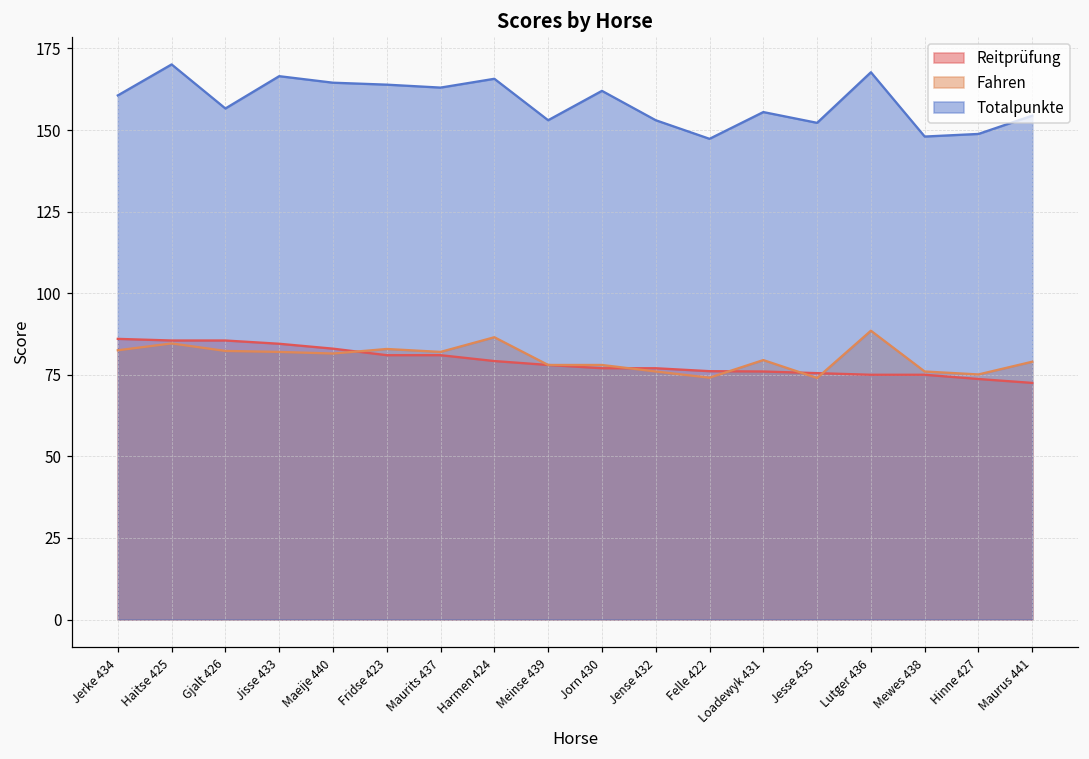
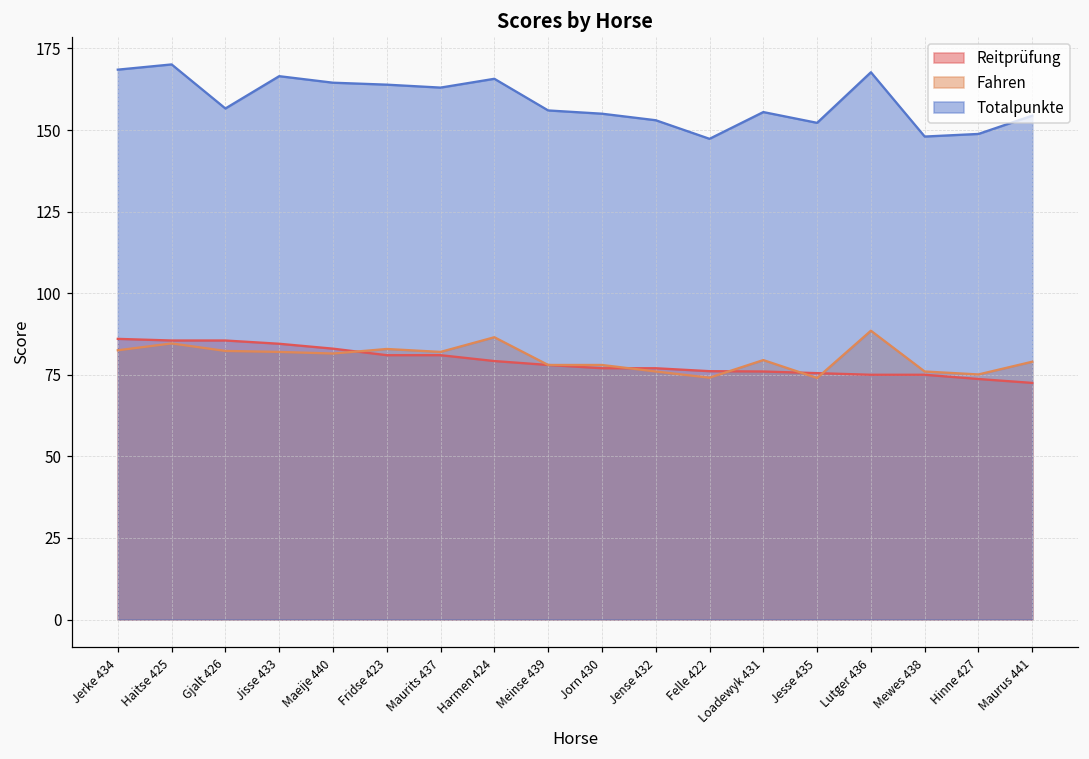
Totalpunkte, Jerke 434: 161 -> 169
Totalpunkte, Meinse 439: 153 -> 156
Totalpunkte, Jorn 430: 162 -> 155
